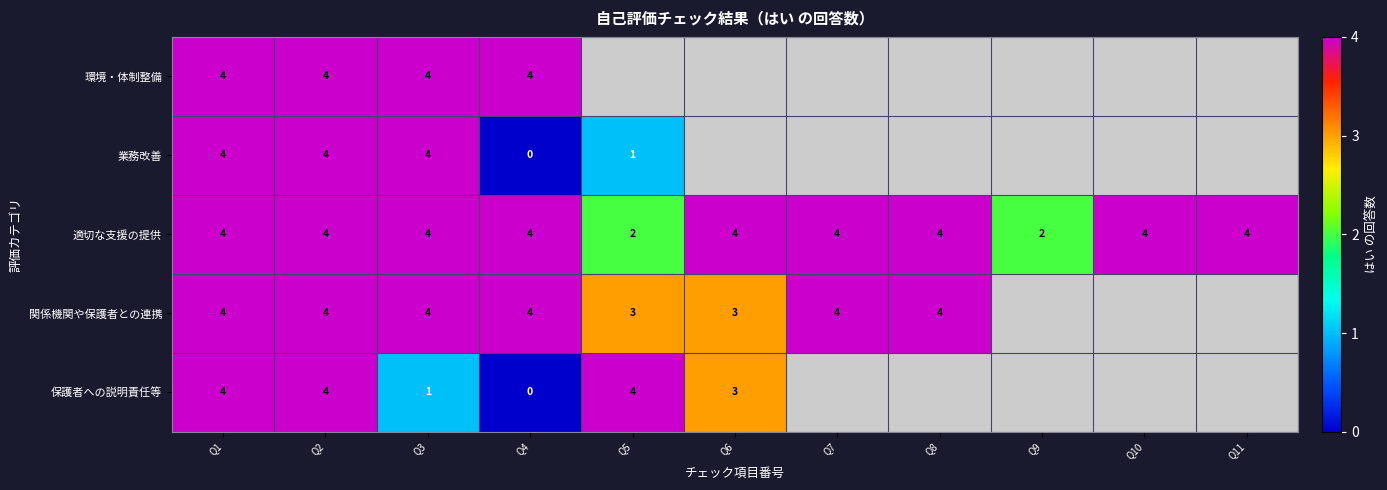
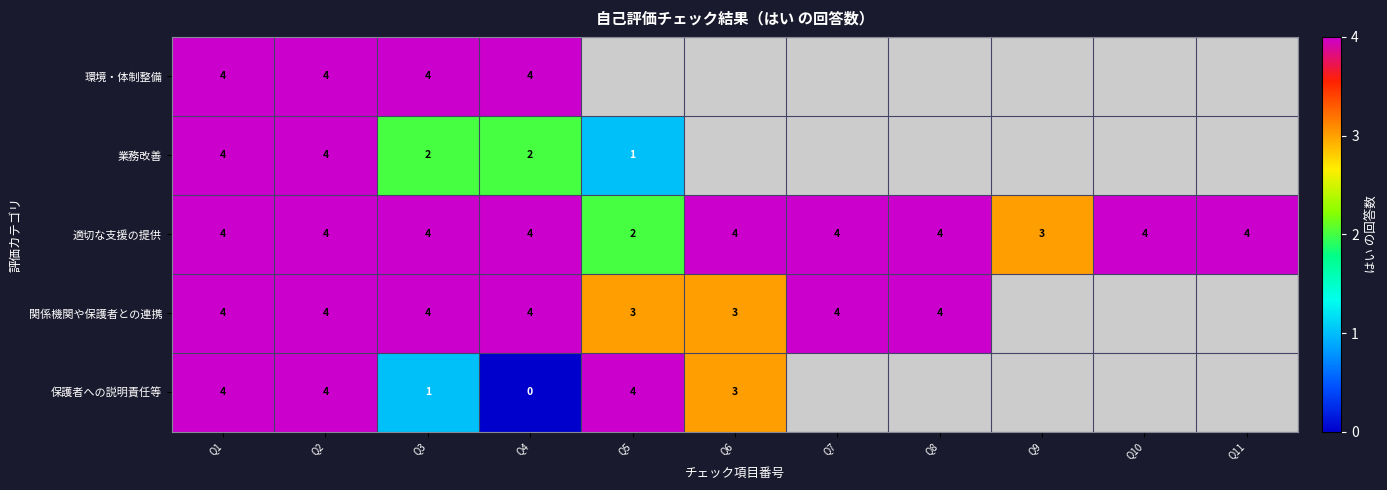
業務改善, Q3: 4 -> 2
業務改善, Q4: 0 -> 2
適切な支援の提供, Q9: 2 -> 3
